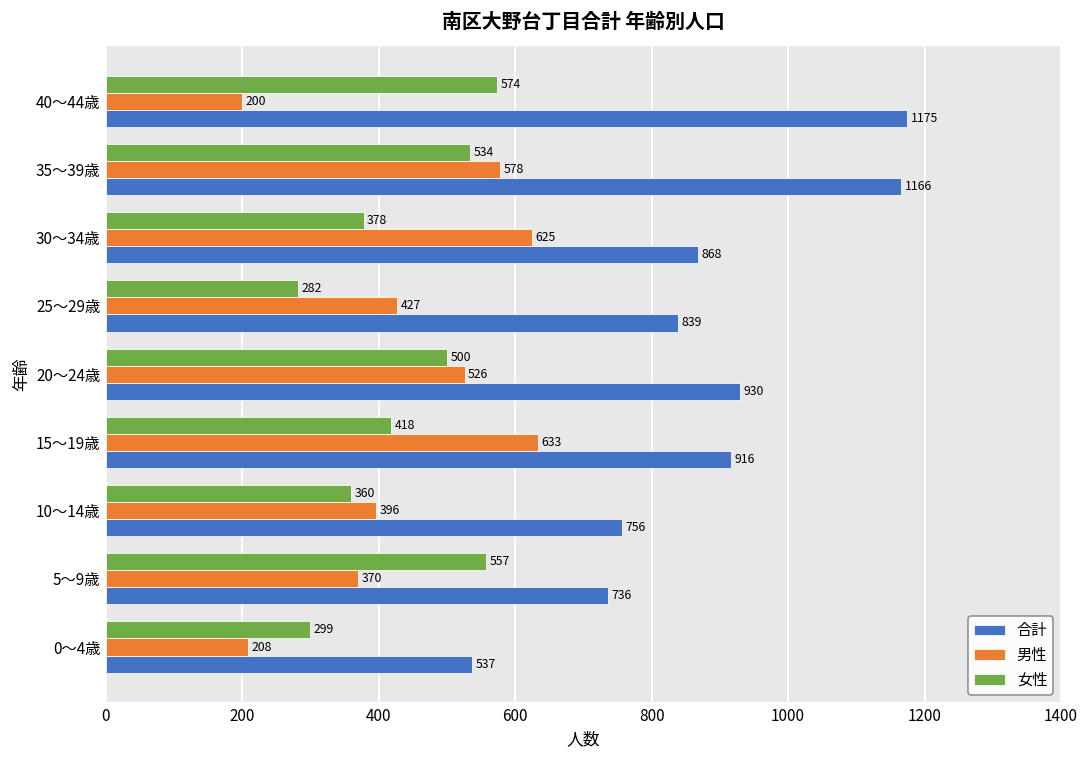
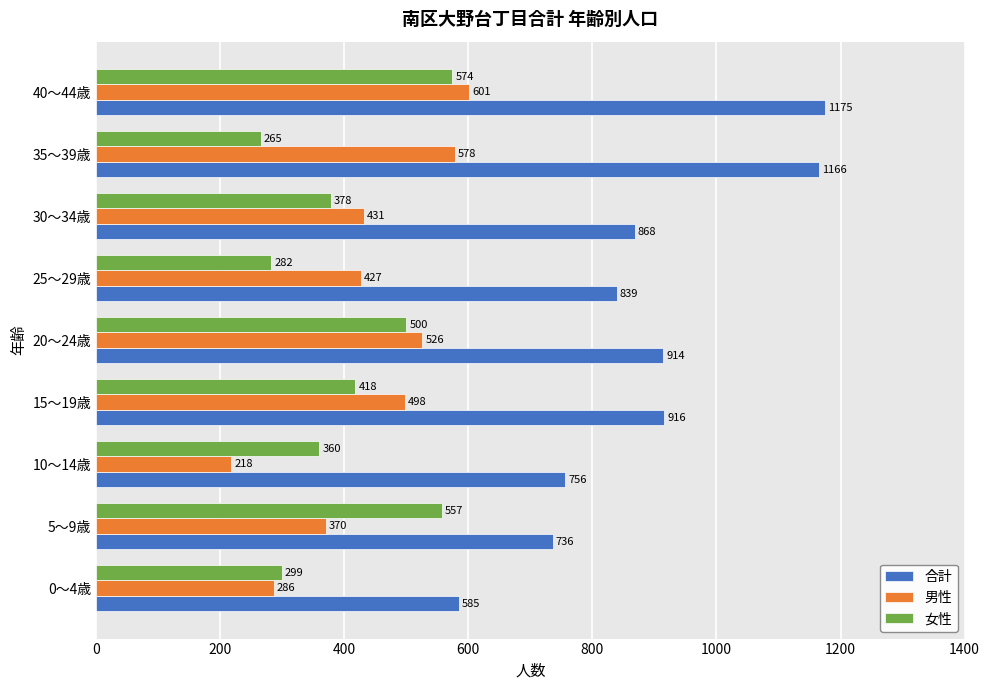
男性, 40～44歳: 200 -> 601
女性, 35～39歳: 534 -> 265
男性, 30～34歳: 625 -> 431
合計, 20～24歳: 930 -> 914
男性, 15～19歳: 633 -> 498
男性, 10～14歳: 396 -> 218
男性, 0～4歳: 208 -> 286
合計, 0～4歳: 537 -> 585
